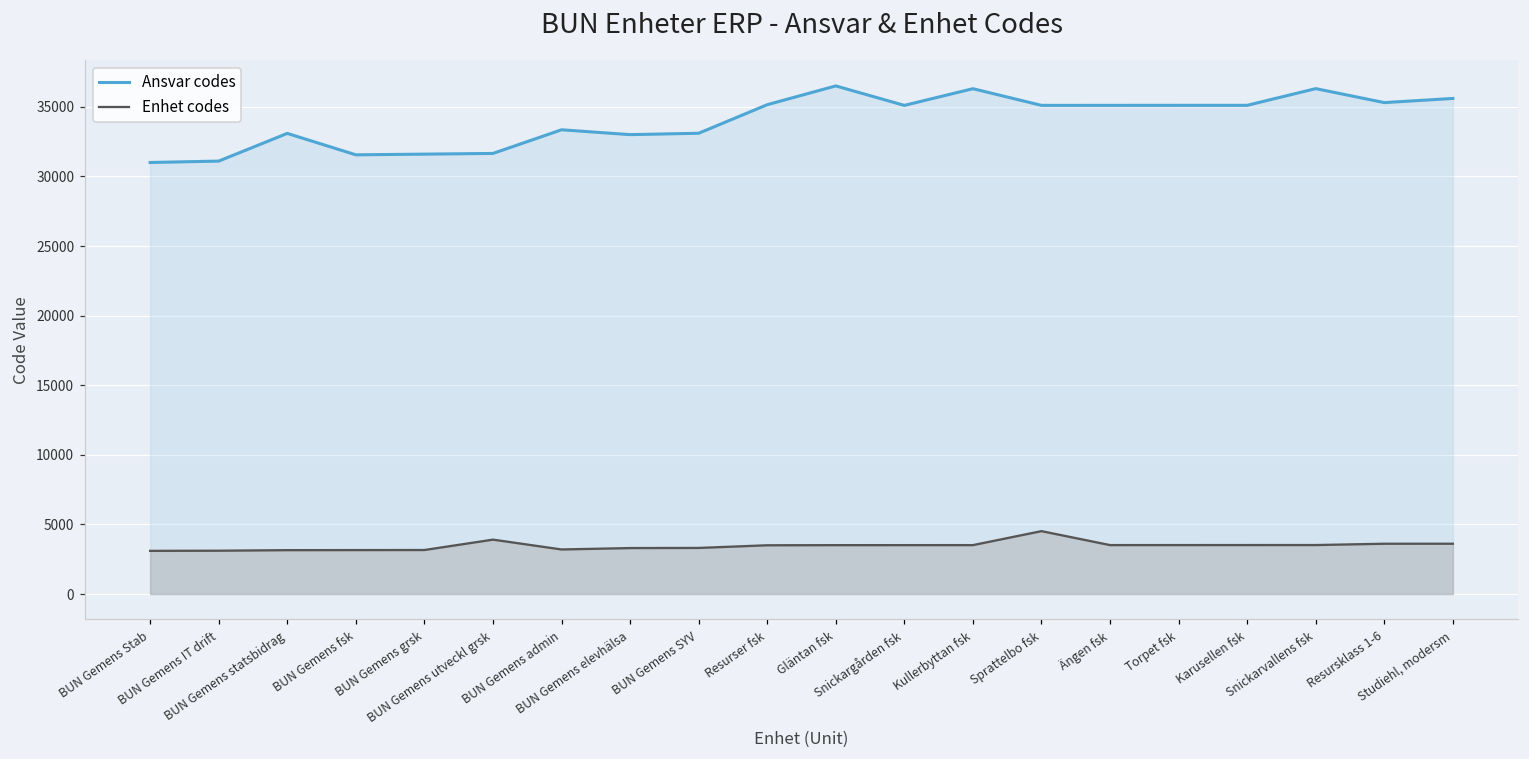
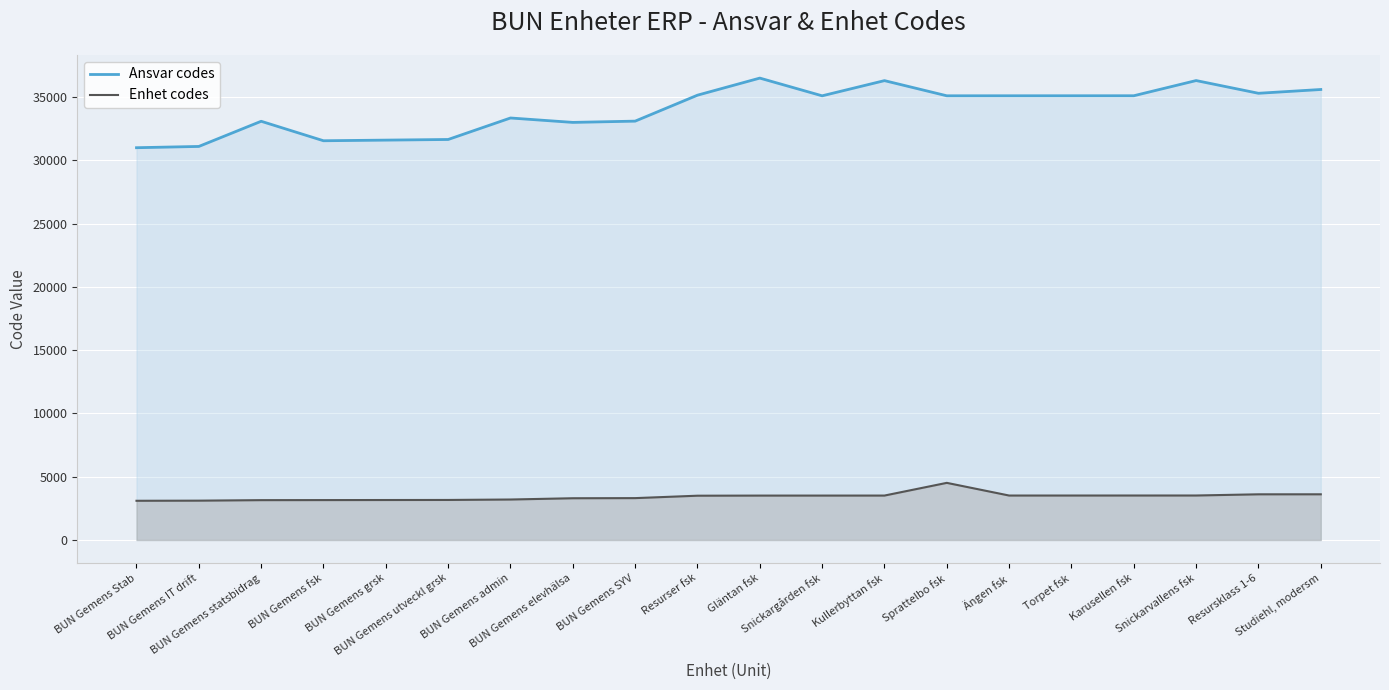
Enhet codes, BUN Gemens utveckl grsk: 3900 -> 3200
